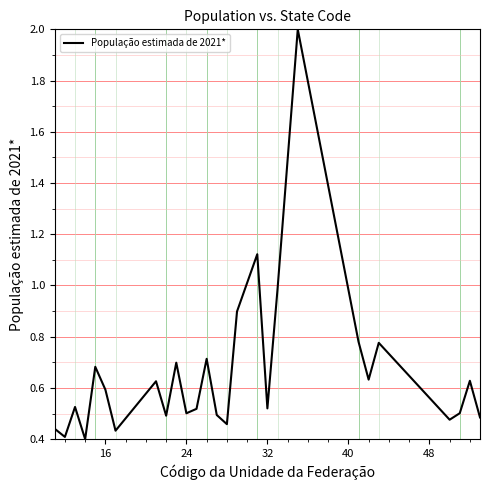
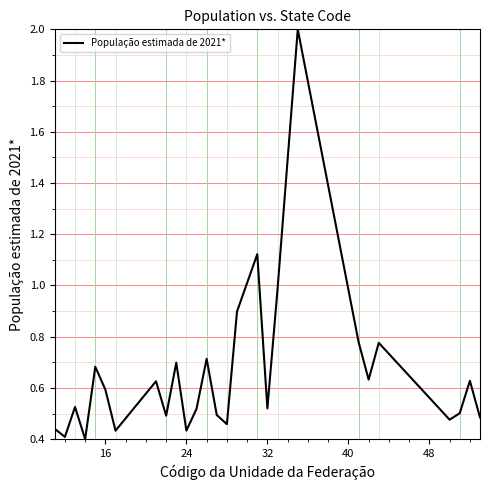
24: 0.50 -> 0.43
